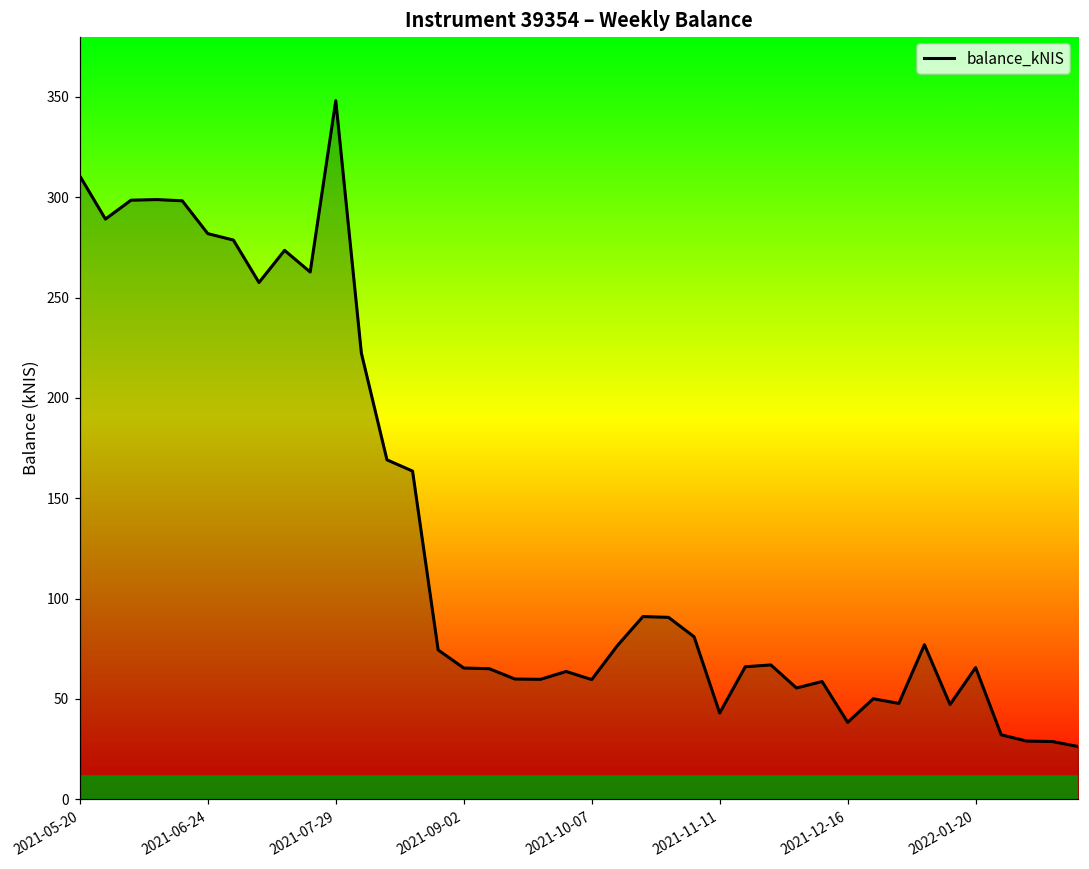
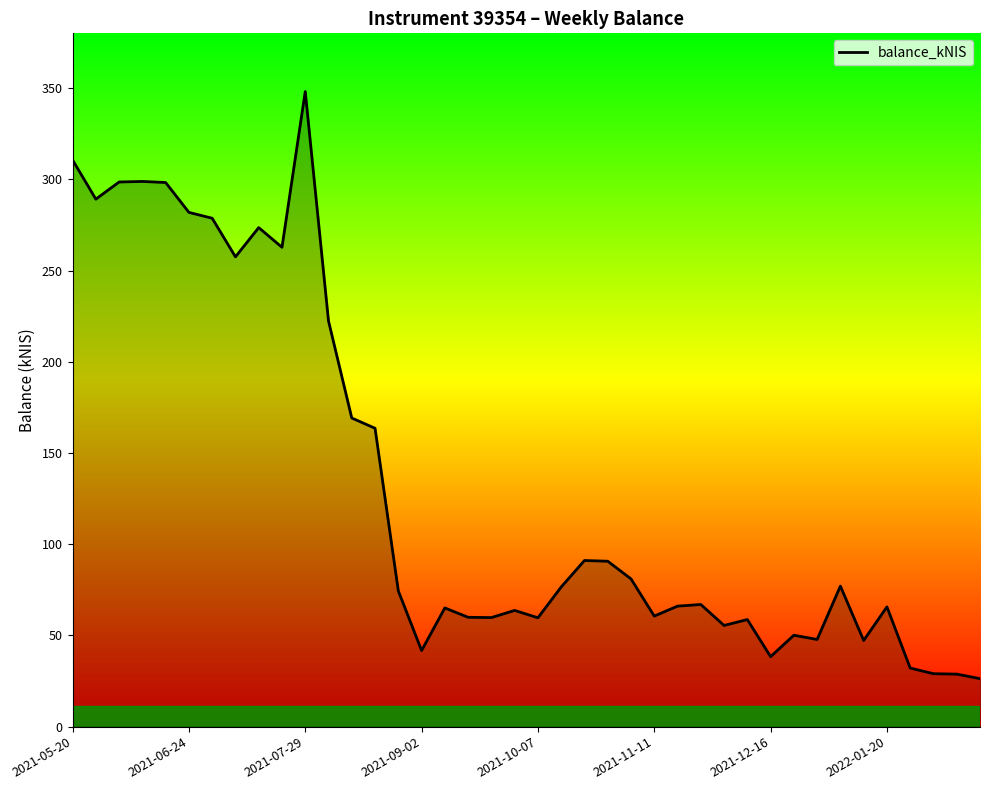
2021-09-02: 65 -> 42
2021-11-11: 43 -> 61
